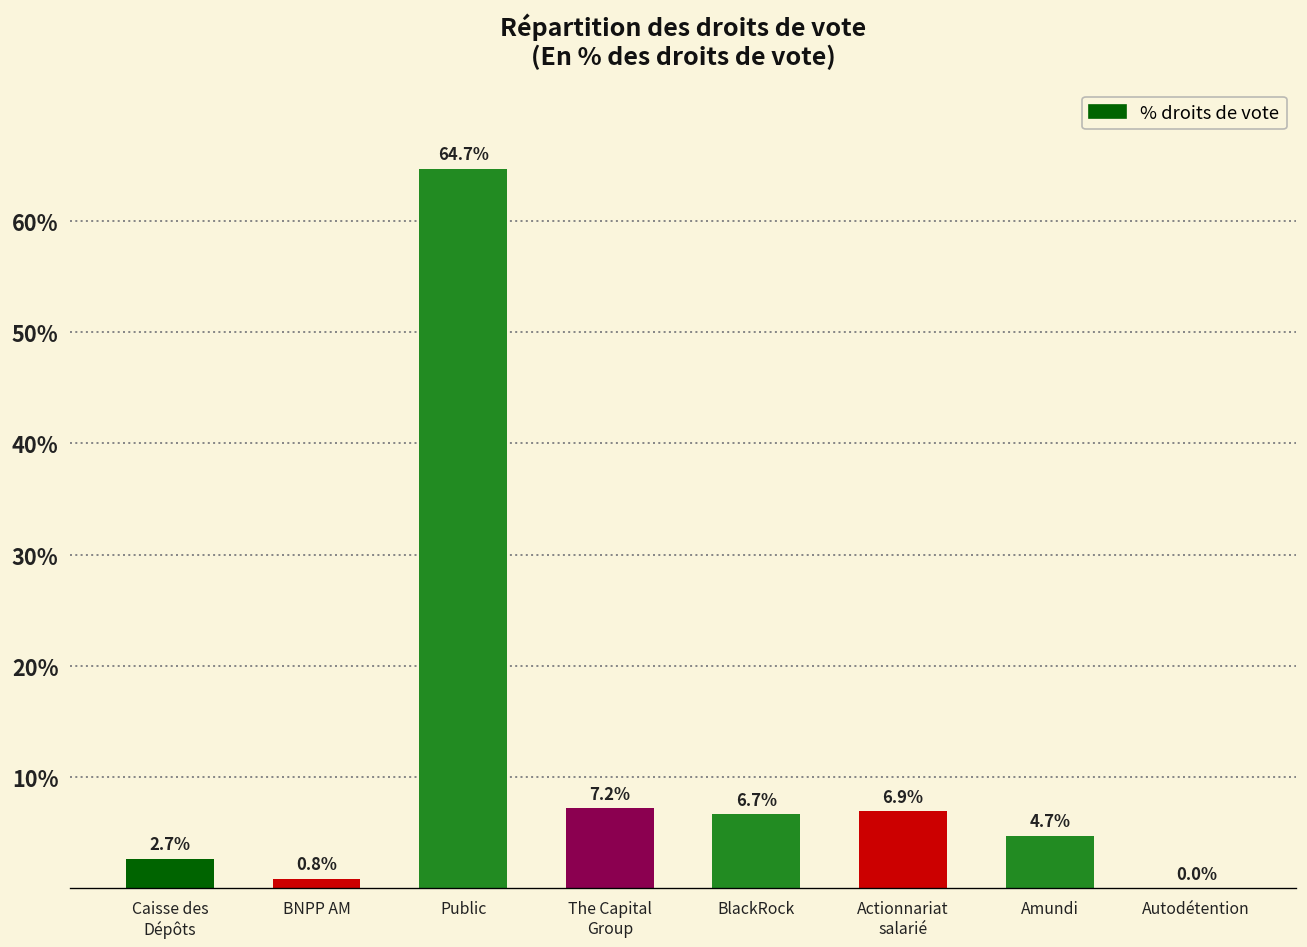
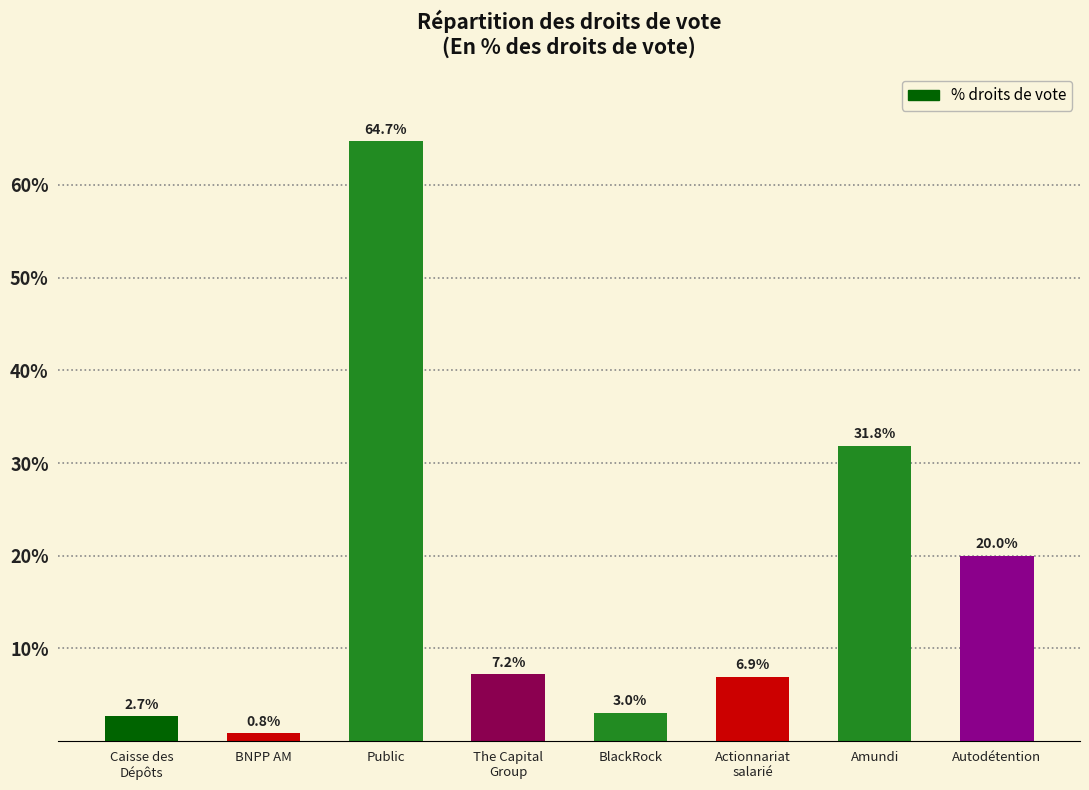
BlackRock: 6.7% -> 3.0%
Amundi: 4.7% -> 31.8%
Autodétention: 0.0% -> 20.0%
